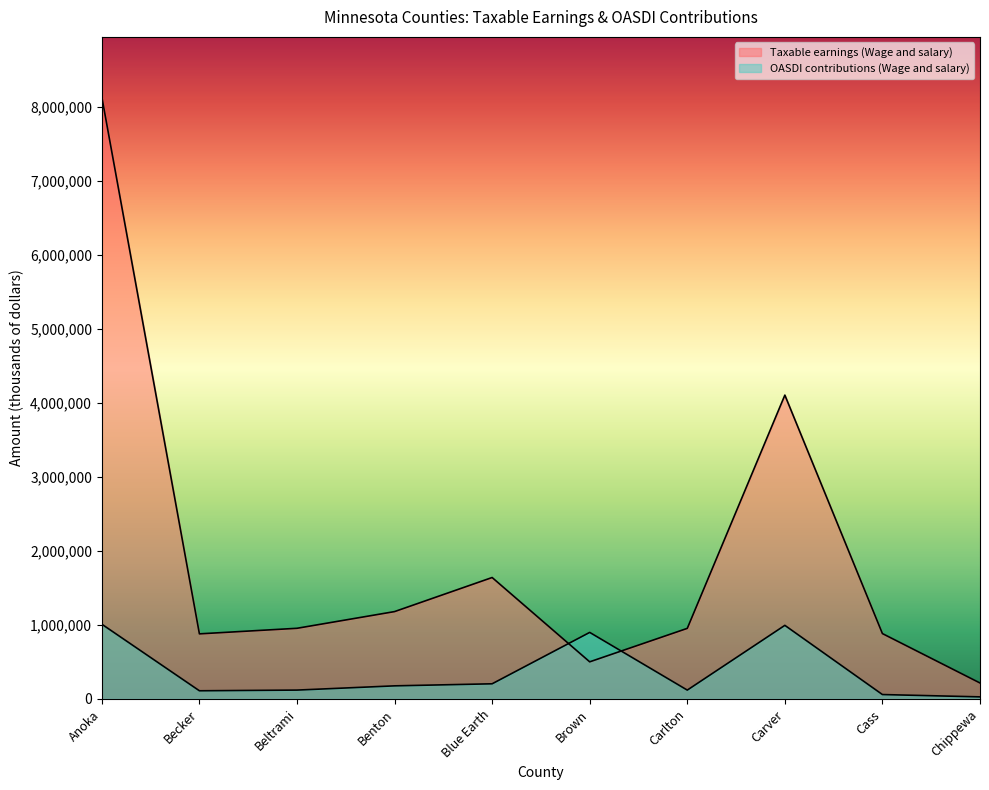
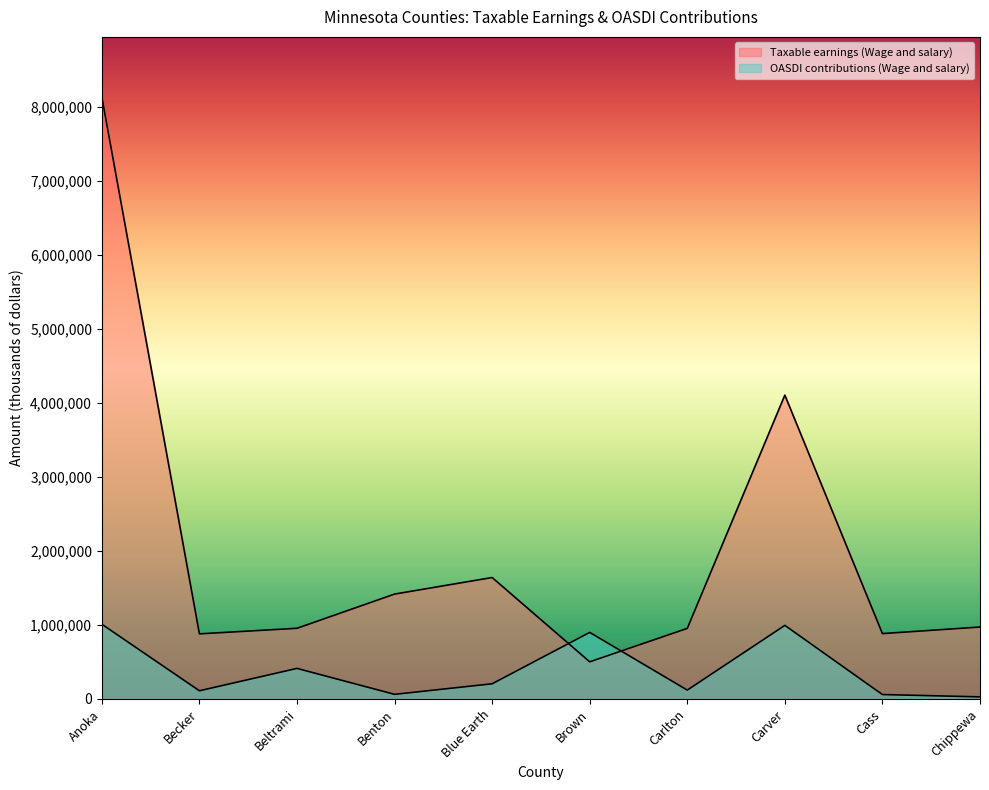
OASDI contributions (Wage and salary), Beltrami: 100,000 -> 400,000
Taxable earnings (Wage and salary), Benton: 1,200,000 -> 1,400,000
OASDI contributions (Wage and salary), Benton: 200,000 -> 100,000
Taxable earnings (Wage and salary), Chippewa: 200,000 -> 1,000,000
